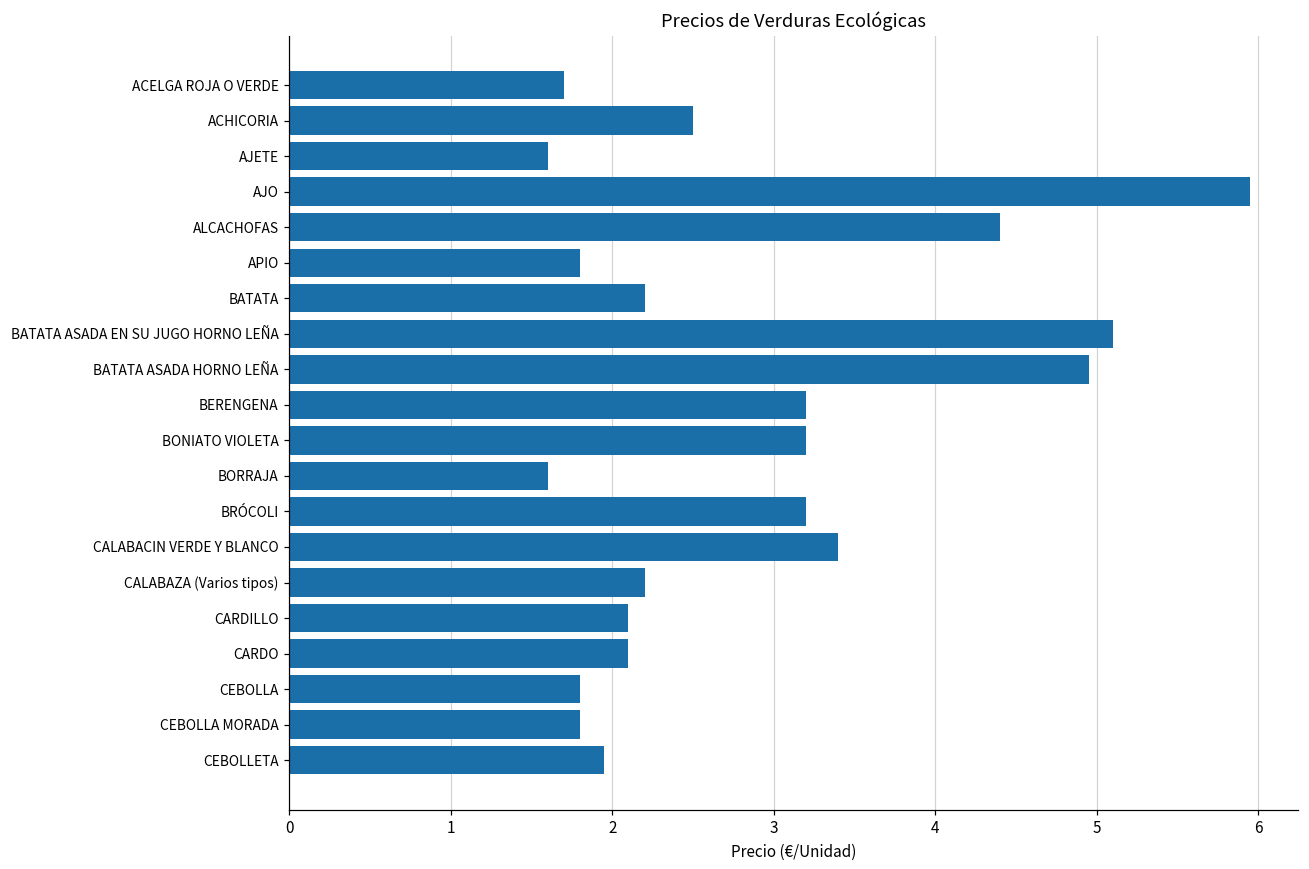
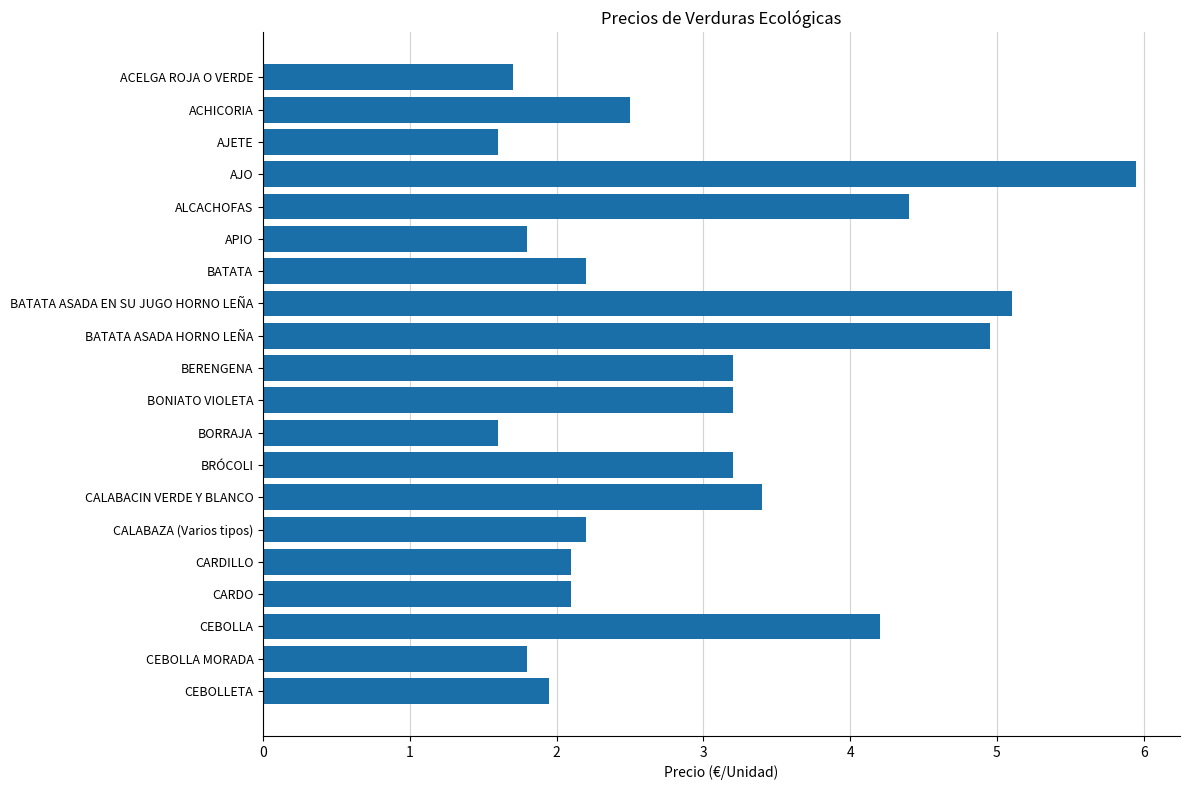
CEBOLLA: 1.8 -> 4.2
